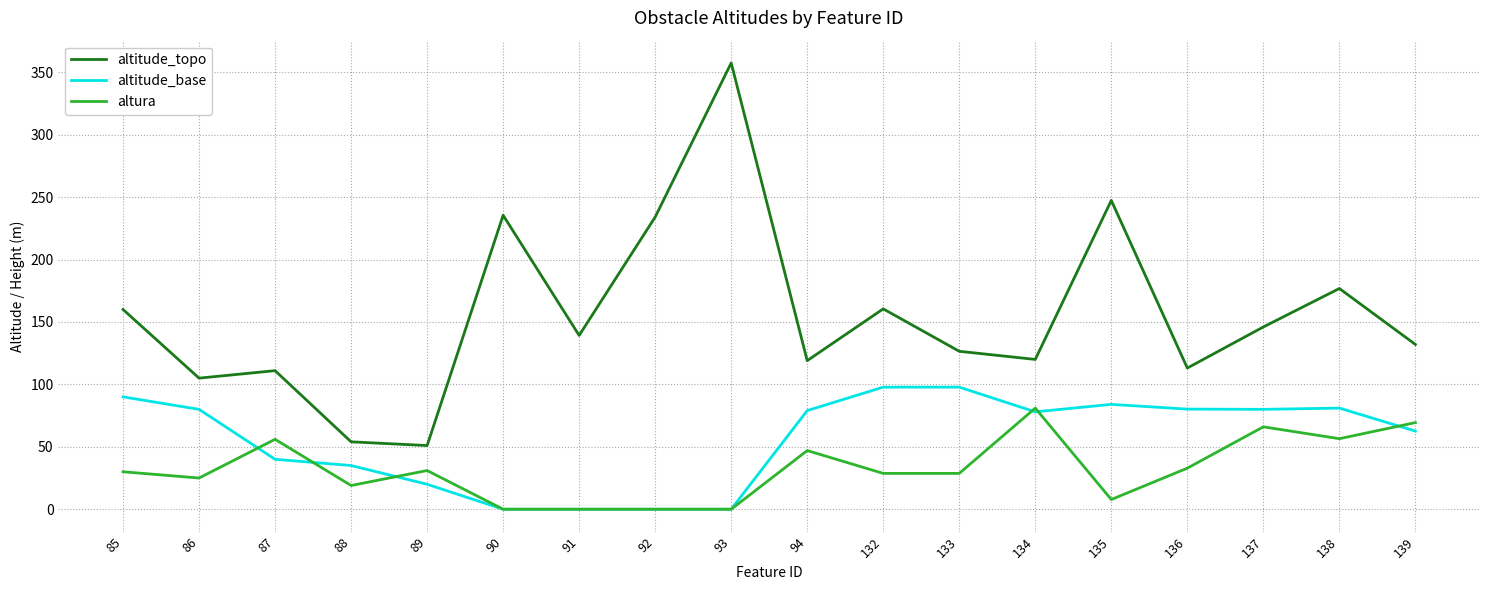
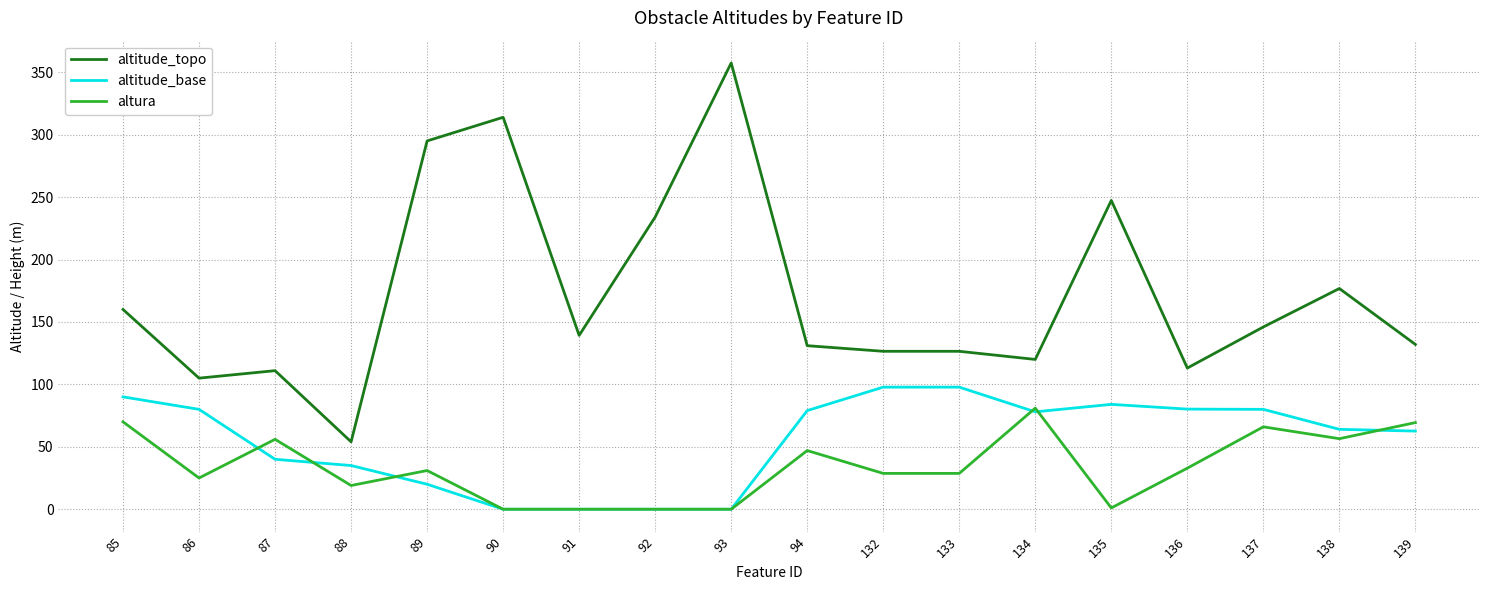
altura, 85: 30 -> 70
altitude_topo, 89: 51 -> 295
altitude_topo, 90: 235 -> 314
altitude_topo, 94: 119 -> 131
altitude_topo, 132: 161 -> 127
altura, 135: 8 -> 1
altitude_base, 138: 81 -> 64
